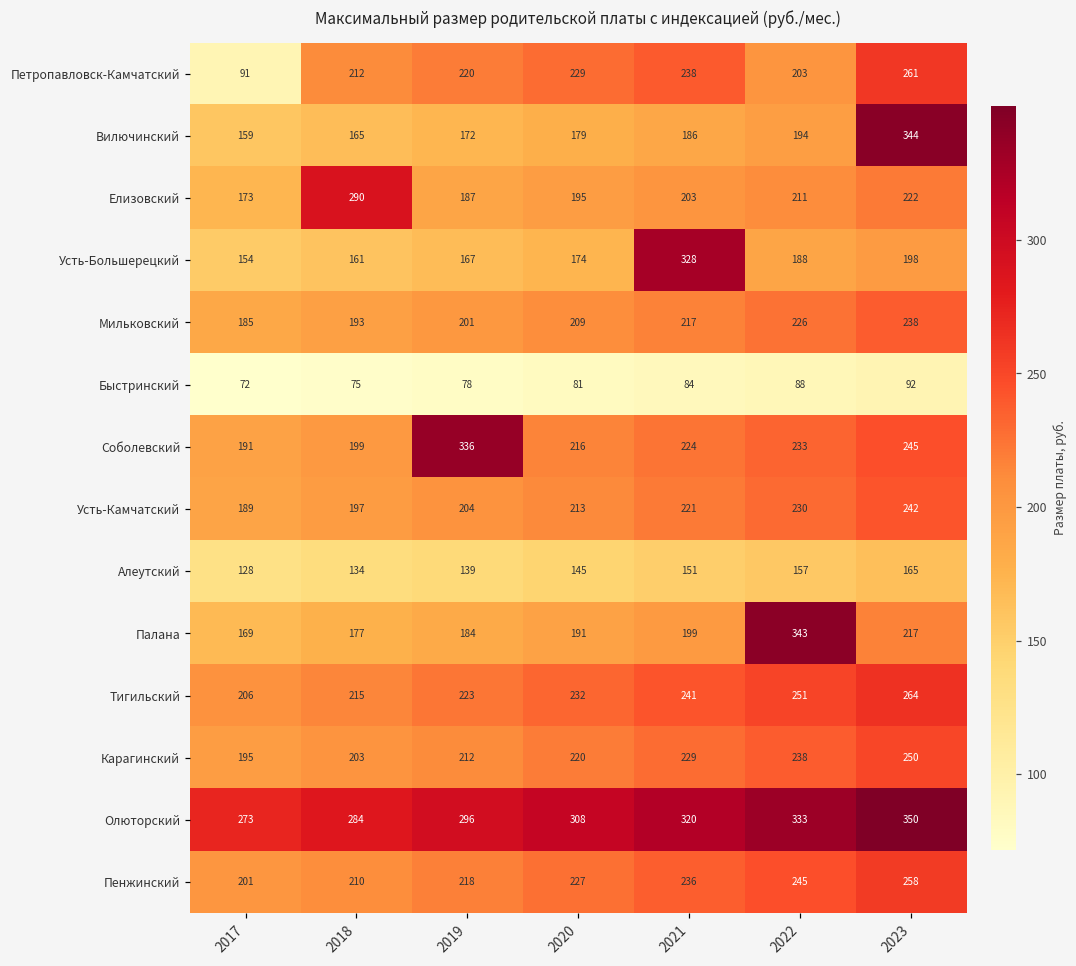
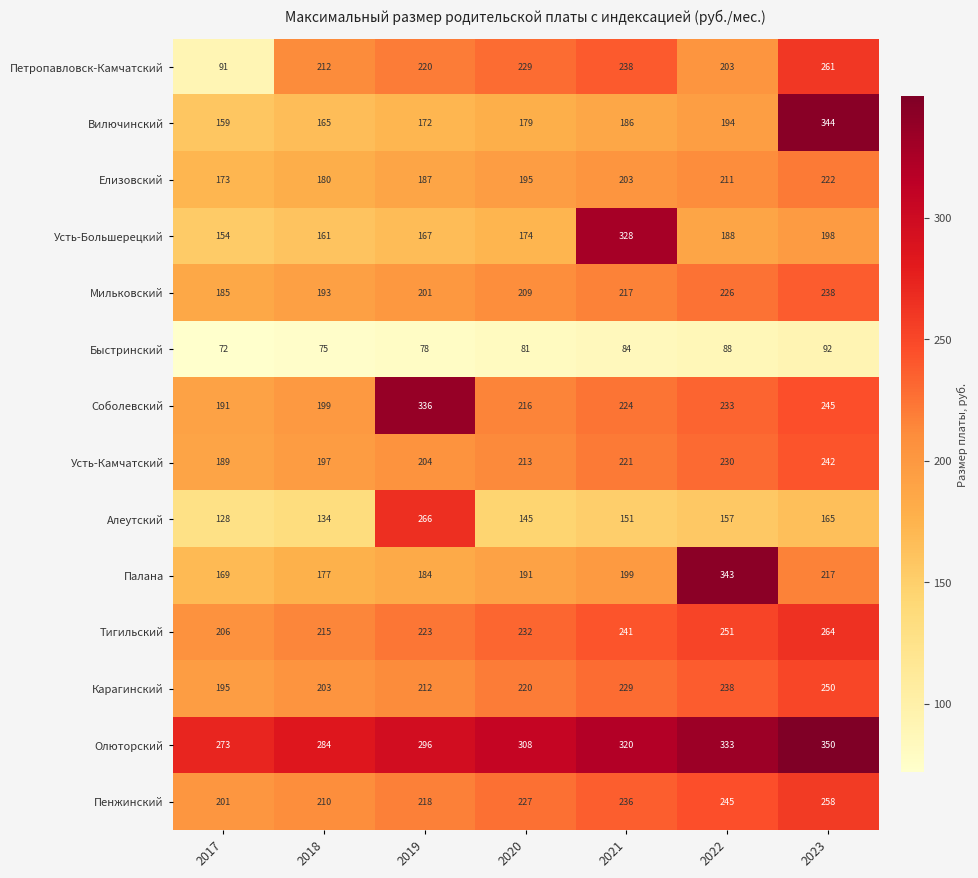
Елизовский, 2018: 290 -> 180
Алеутский, 2019: 139 -> 266
